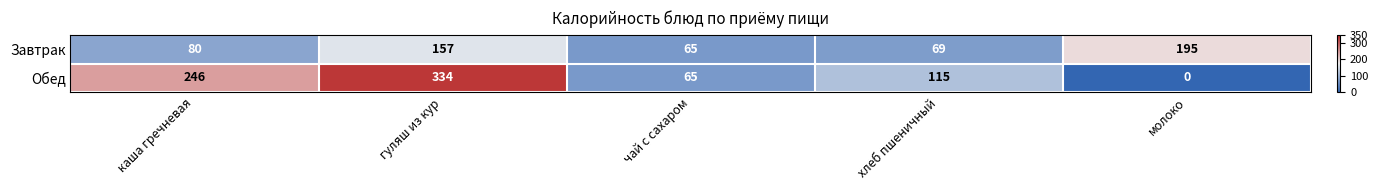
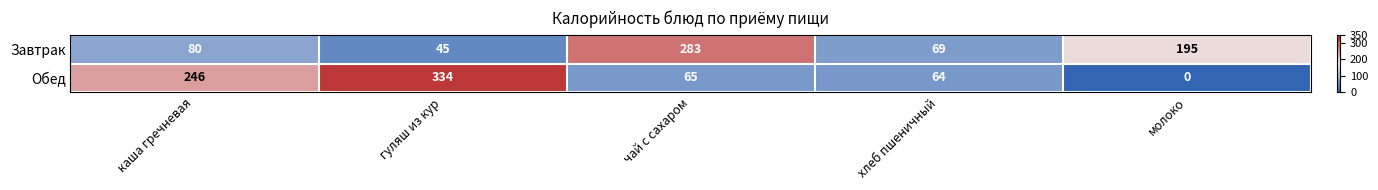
Завтрак, гуляш из кур: 157 -> 45
Завтрак, чай с сахаром: 65 -> 283
Обед, хлеб пшеничный: 115 -> 64
